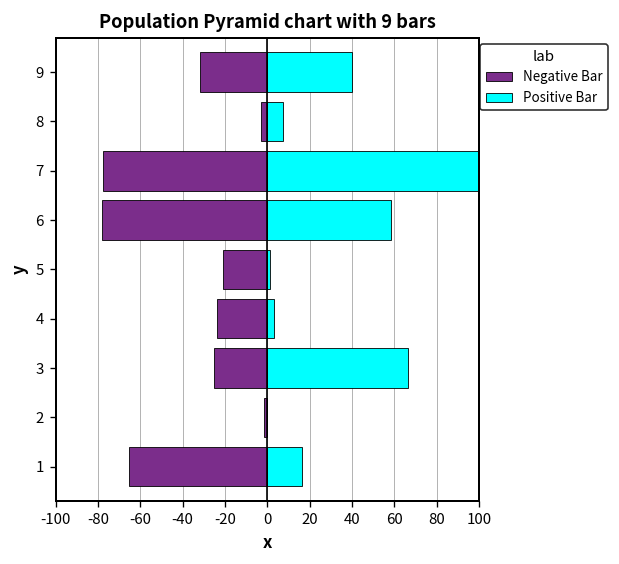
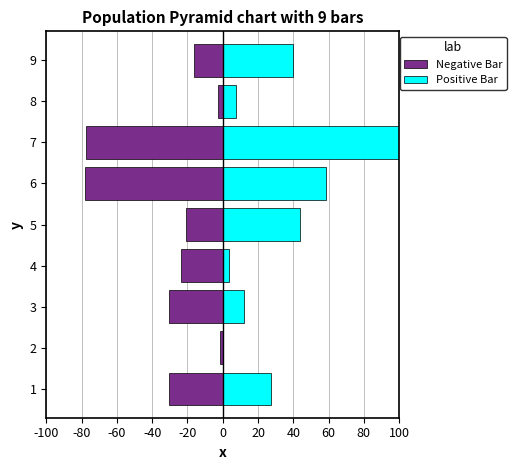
Negative Bar, 9: -32 -> -16
Positive Bar, 5: 1 -> 44
Negative Bar, 3: -25 -> -30
Positive Bar, 3: 66 -> 12
Negative Bar, 1: -65 -> -31
Positive Bar, 1: 16 -> 28
